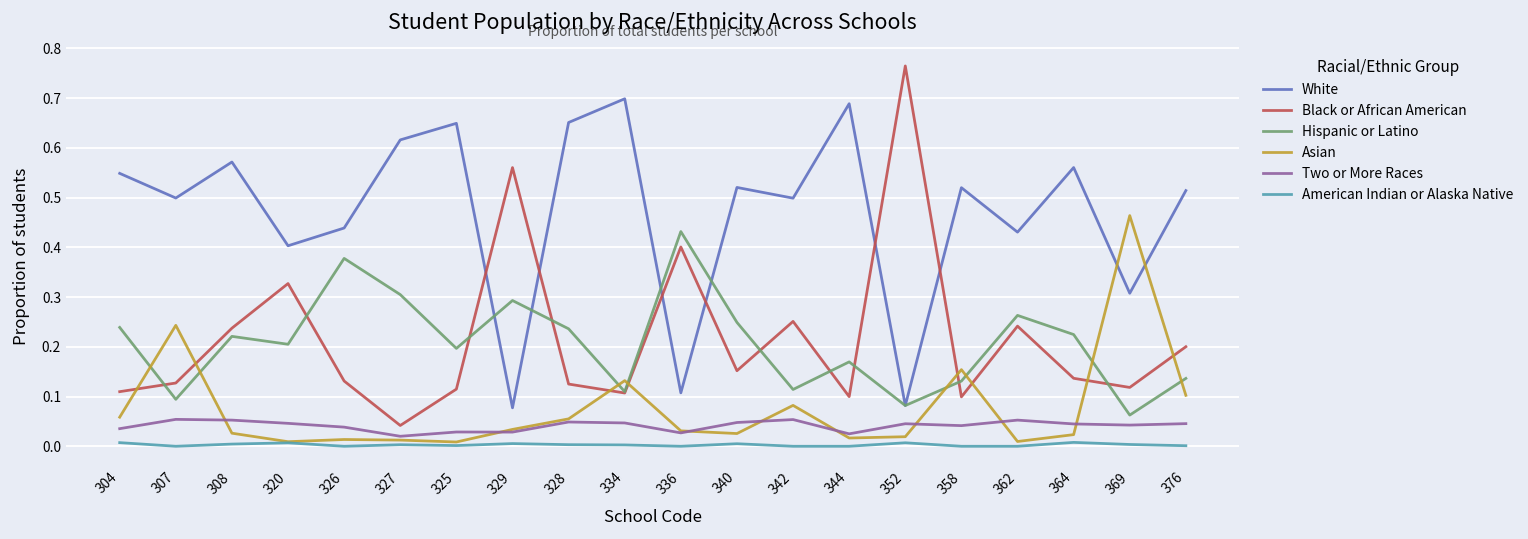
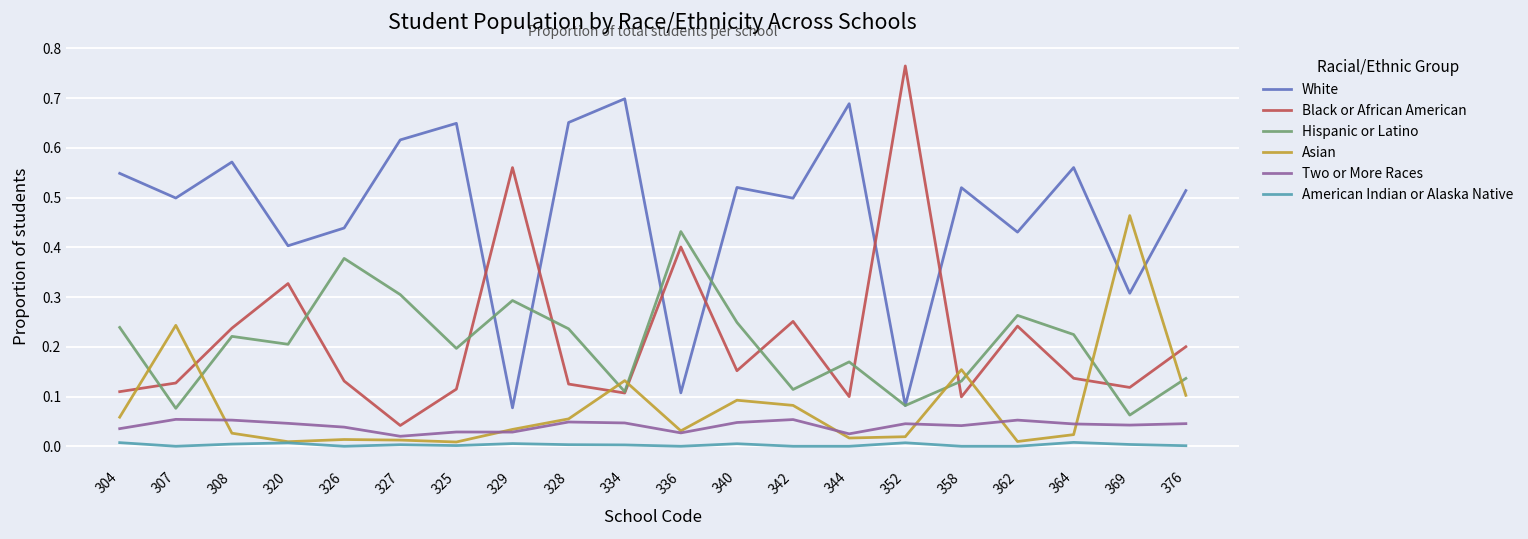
Hispanic or Latino, 307: 0.09 -> 0.08
Asian, 340: 0.03 -> 0.09
